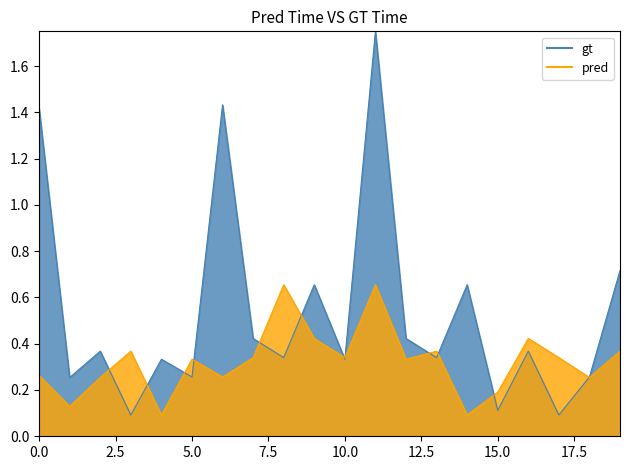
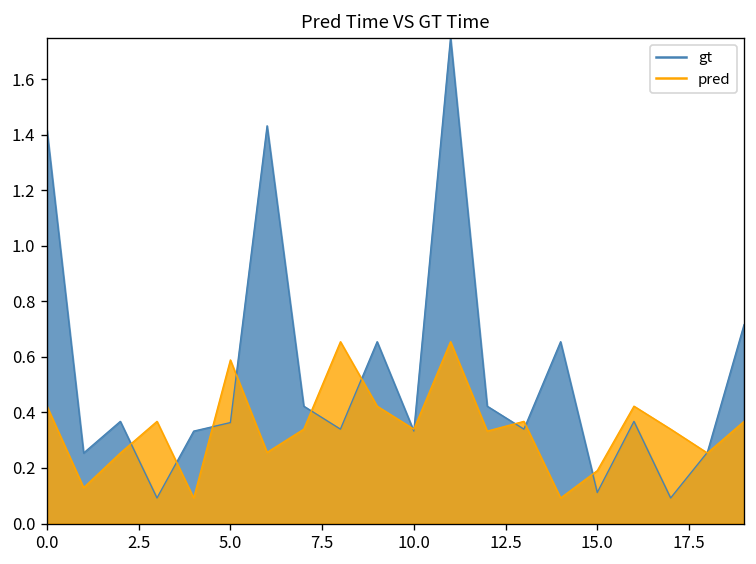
pred, 0.0: 0.26 -> 0.42
gt, 5.0: 0.26 -> 0.36
pred, 5.0: 0.33 -> 0.59
